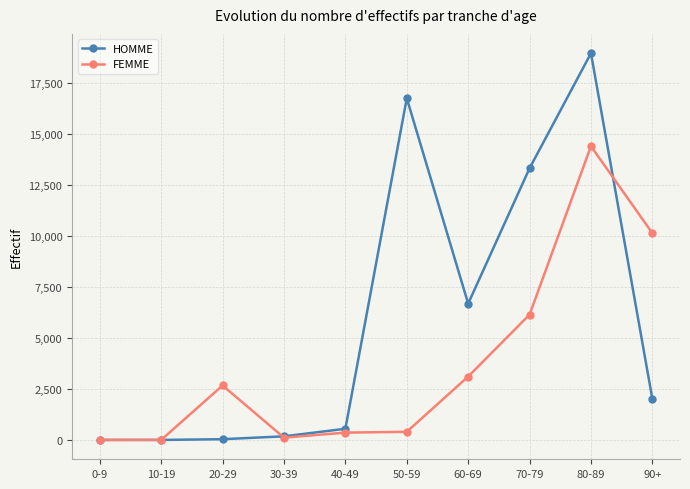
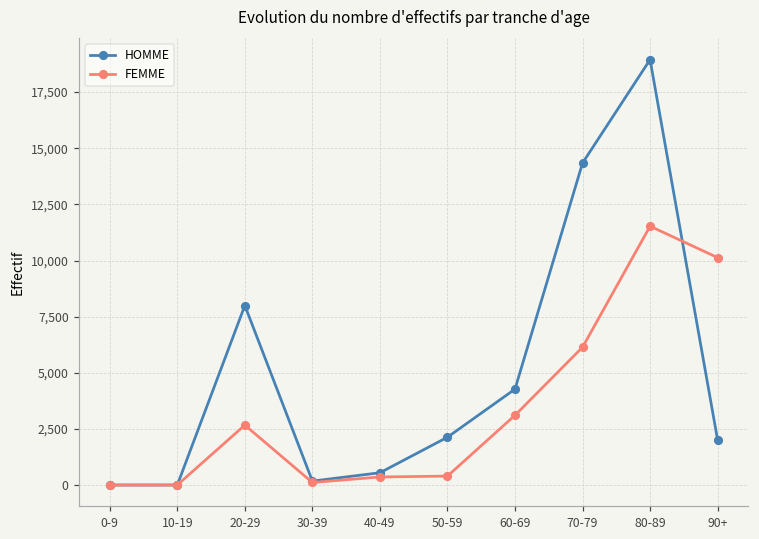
HOMME, 20-29: 0 -> 8,000
HOMME, 50-59: 16,700 -> 2,100
HOMME, 60-69: 6,700 -> 4,300
HOMME, 70-79: 13,300 -> 14,300
FEMME, 80-89: 14,400 -> 11,500
